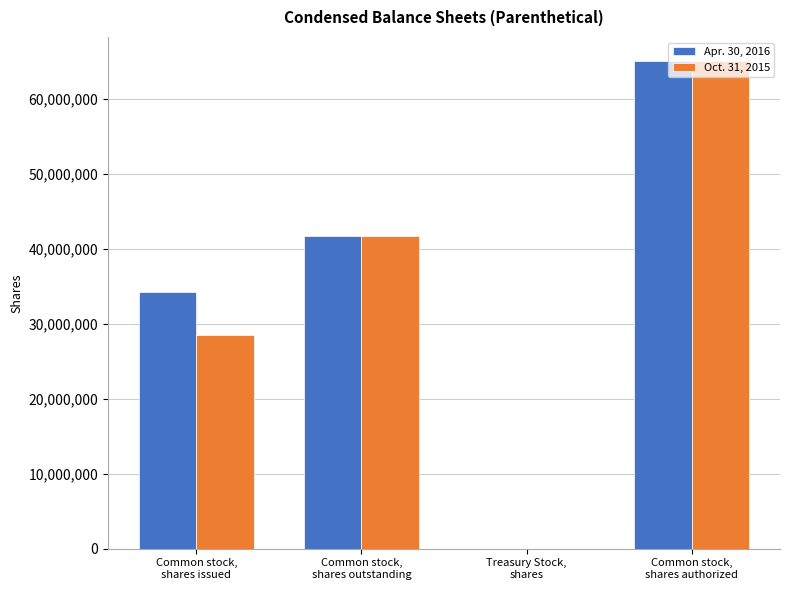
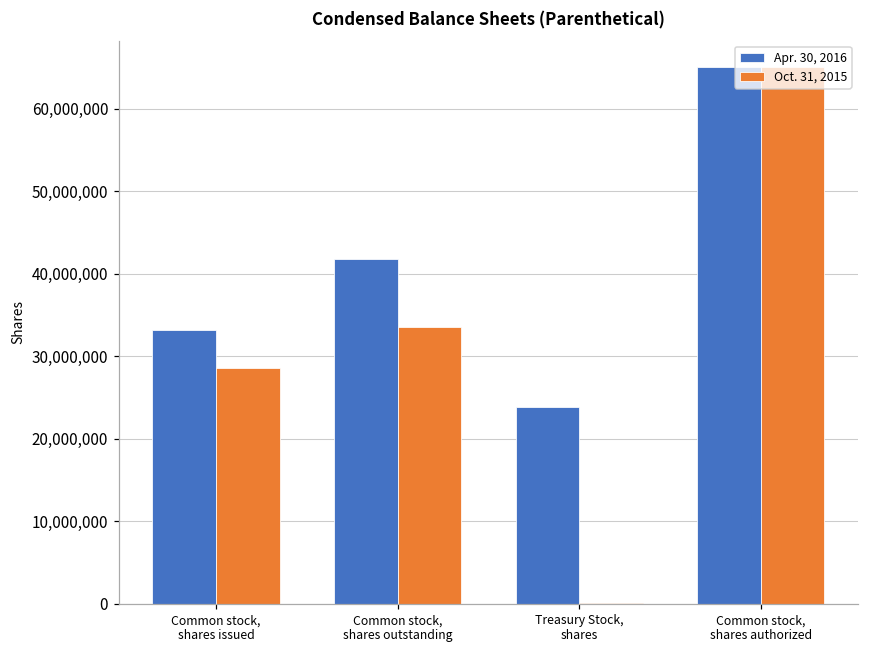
Apr. 30, 2016, Common stock, shares issued: 34,000,000 -> 33,000,000
Oct. 31, 2015, Common stock, shares outstanding: 42,000,000 -> 34,000,000
Apr. 30, 2016, Treasury Stock, shares: 0 -> 24,000,000
